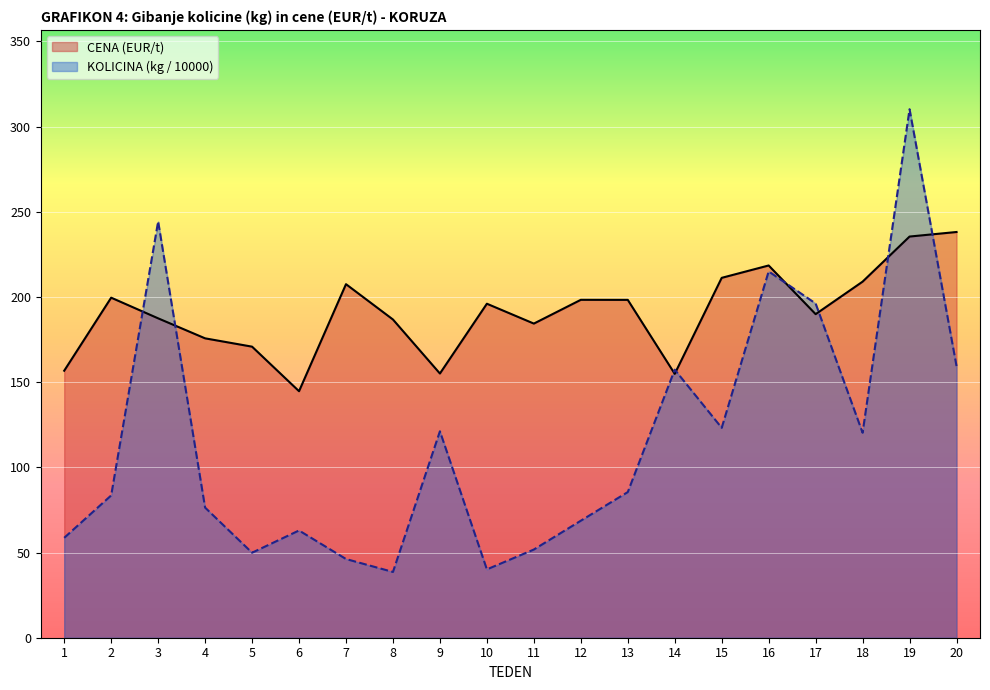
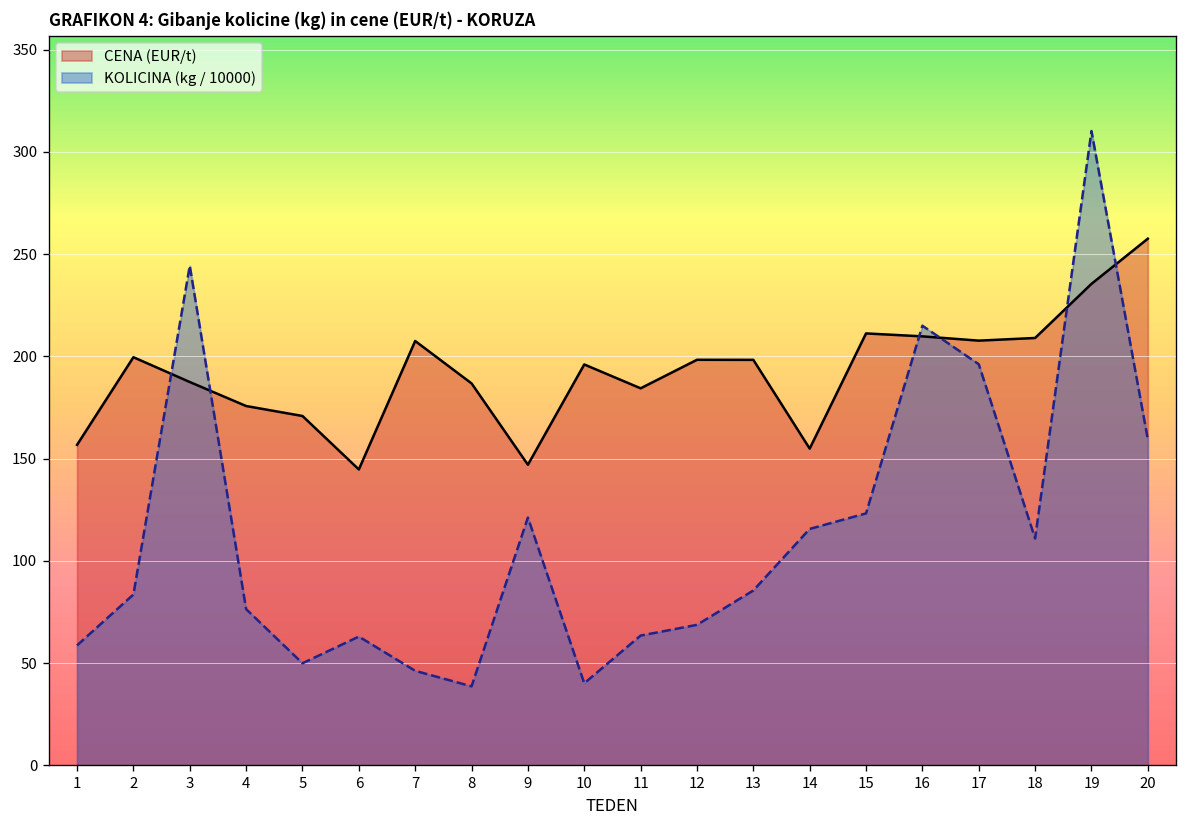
CENA (EUR/t), 9: 155 -> 147
KOLICINA (kg / 10000), 11: 52 -> 63
KOLICINA (kg / 10000), 14: 157 -> 116
CENA (EUR/t), 16: 219 -> 210
CENA (EUR/t), 17: 190 -> 208
KOLICINA (kg / 10000), 18: 120 -> 111
CENA (EUR/t), 20: 238 -> 258
